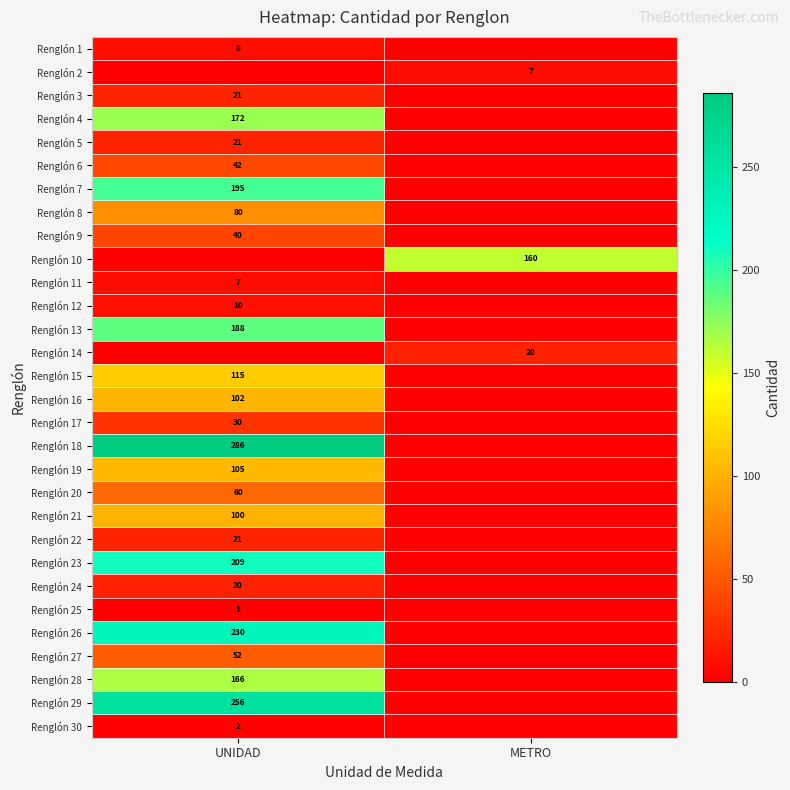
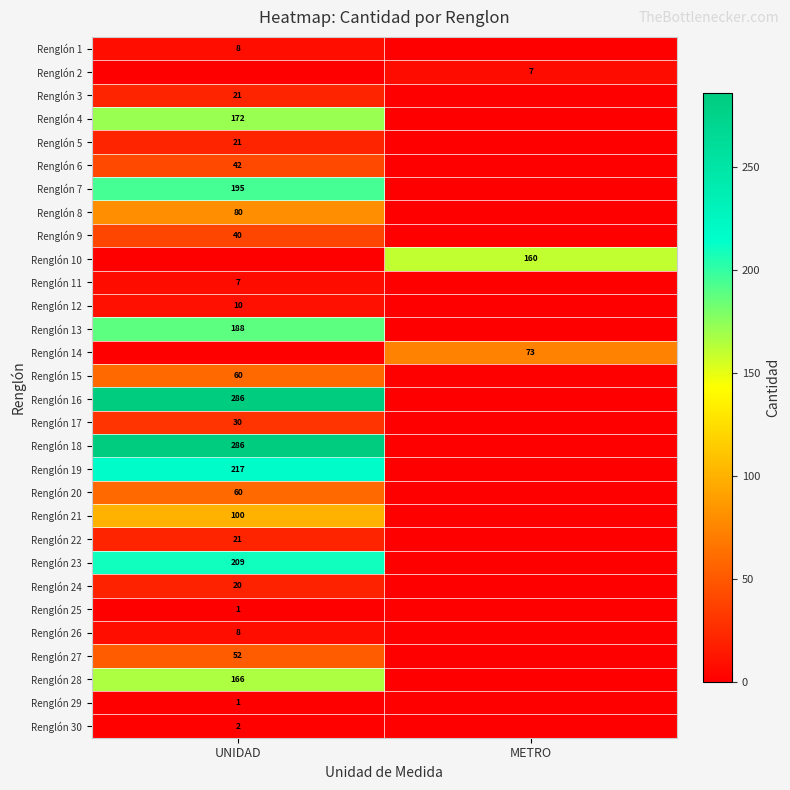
Renglón 14, METRO: 20 -> 73
Renglón 15, UNIDAD: 115 -> 60
Renglón 16, UNIDAD: 102 -> 286
Renglón 19, UNIDAD: 105 -> 217
Renglón 26, UNIDAD: 230 -> 8
Renglón 29, UNIDAD: 256 -> 1
